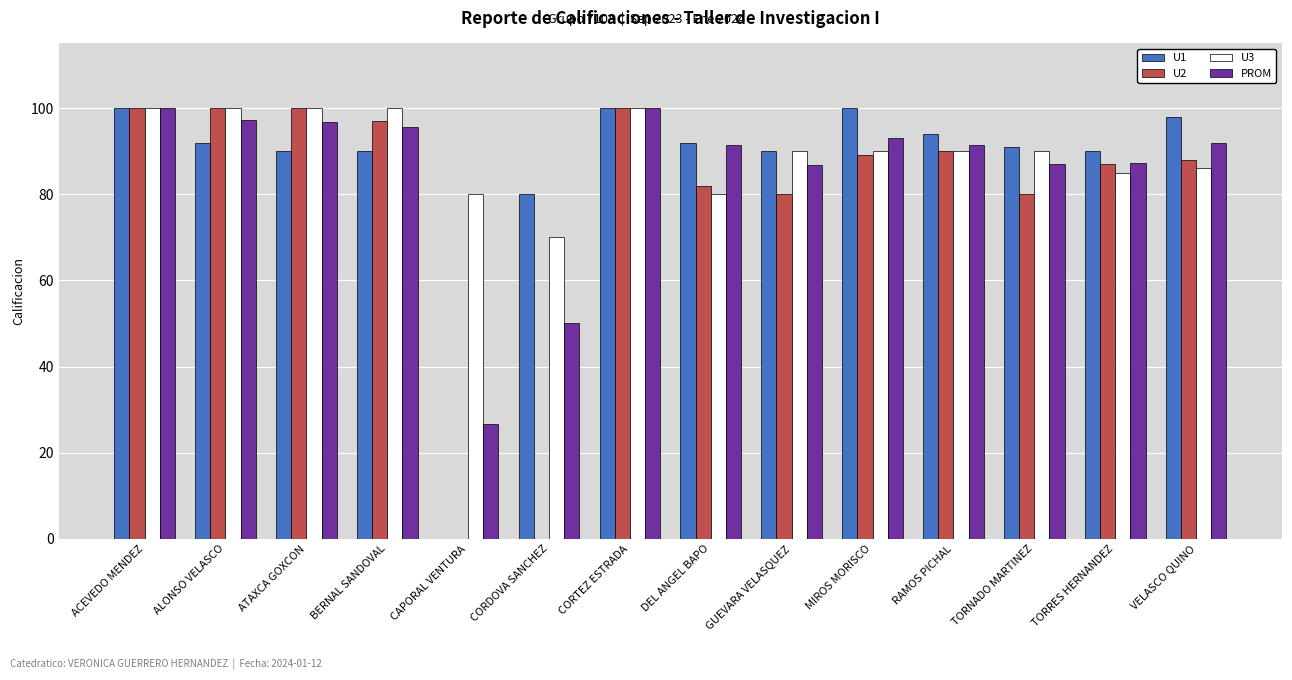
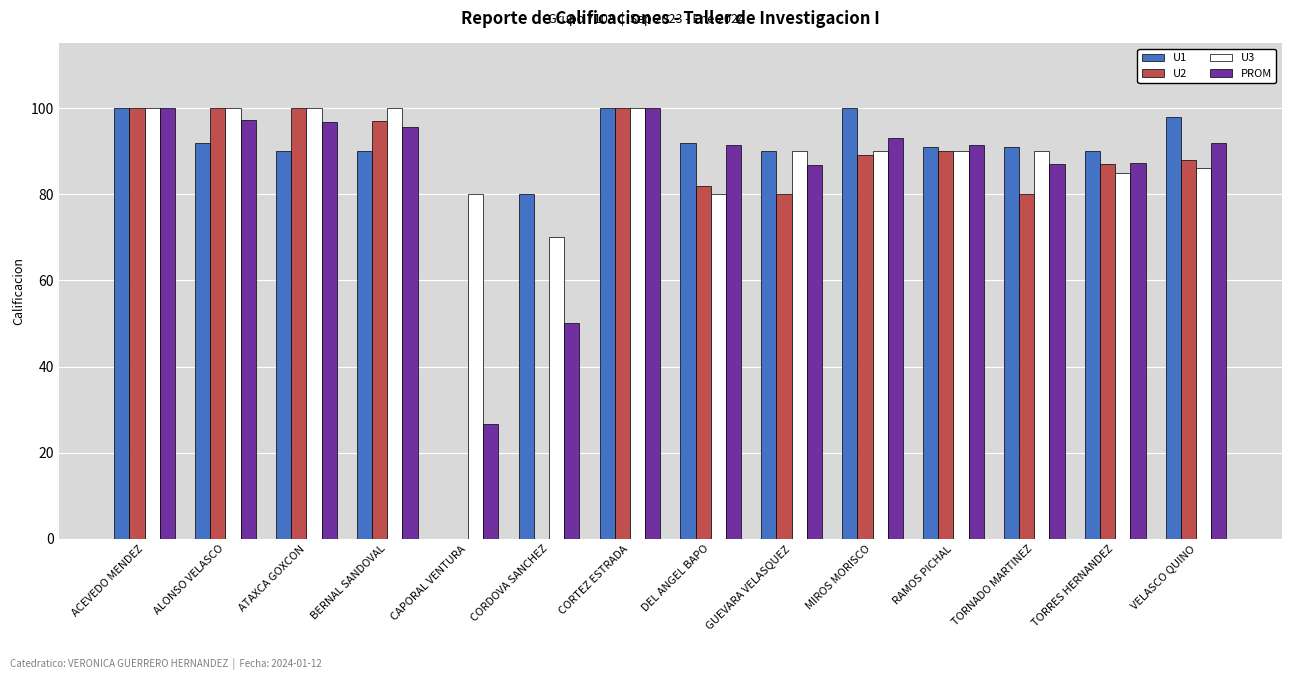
U1, RAMOS PICHAL: 94 -> 91
